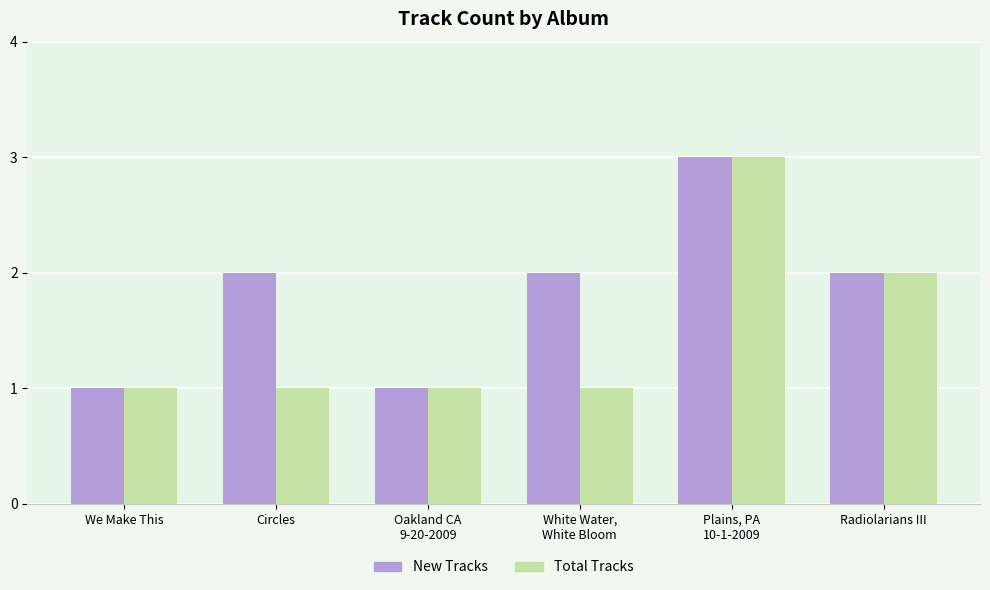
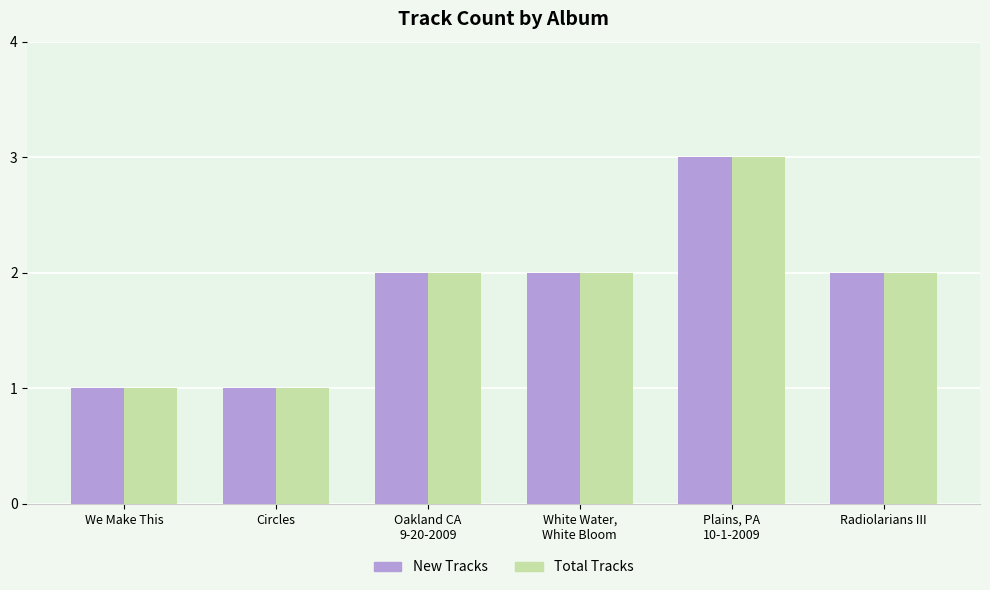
New Tracks, Circles: 2 -> 1
New Tracks, Oakland CA 9-20-2009: 1 -> 2
Total Tracks, Oakland CA 9-20-2009: 1 -> 2
Total Tracks, White Water, White Bloom: 1 -> 2
